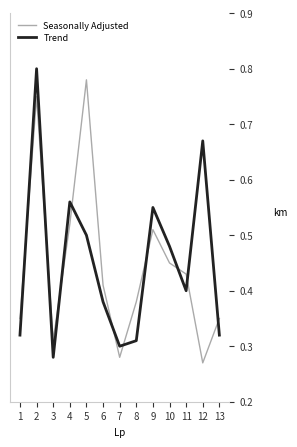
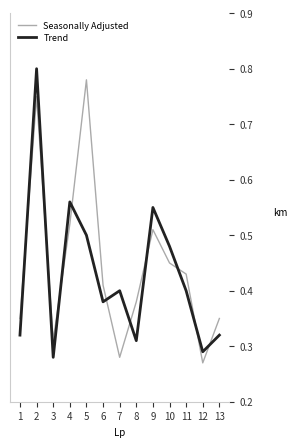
Trend, 7: 0.3 -> 0.4
Trend, 12: 0.67 -> 0.29
